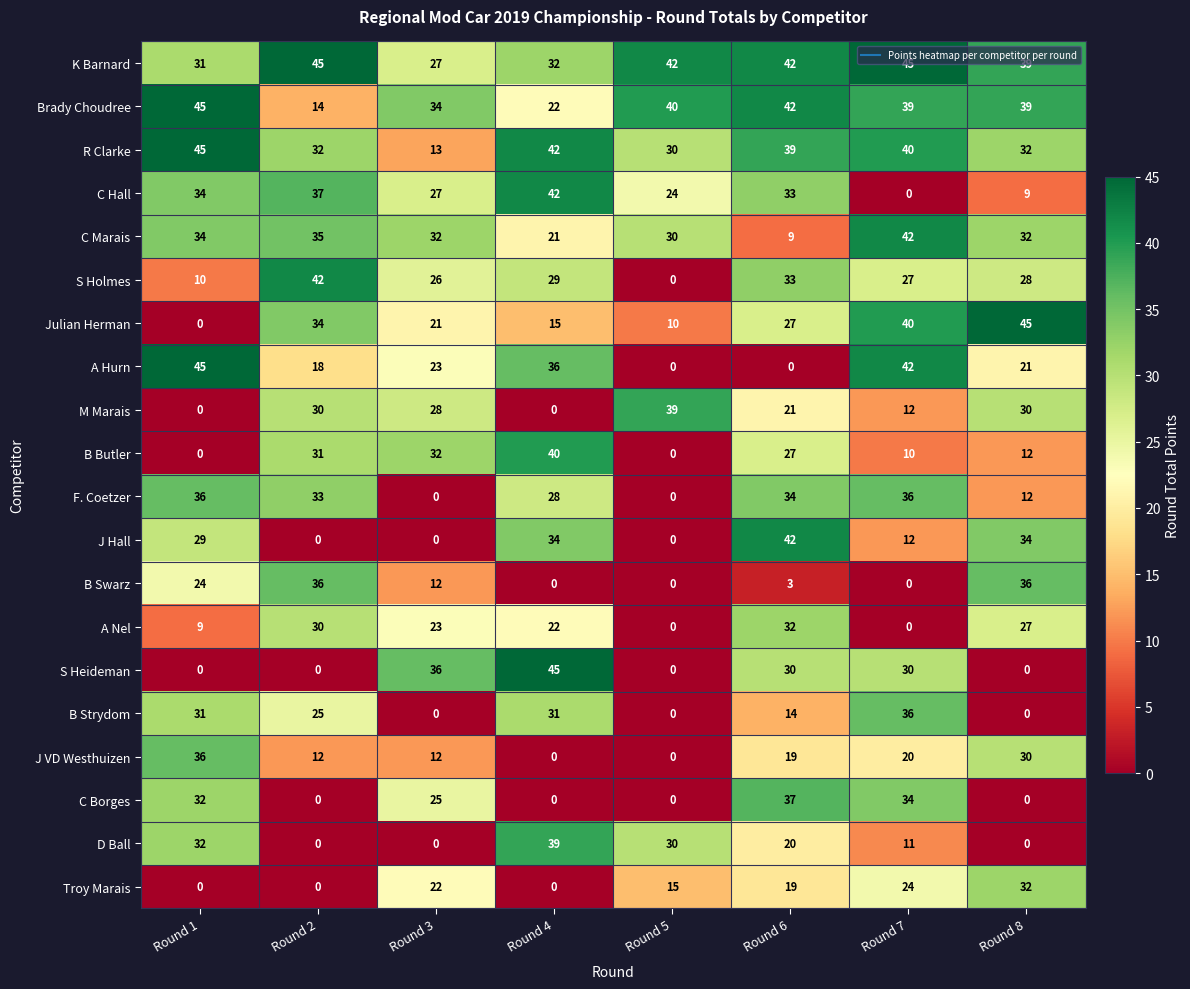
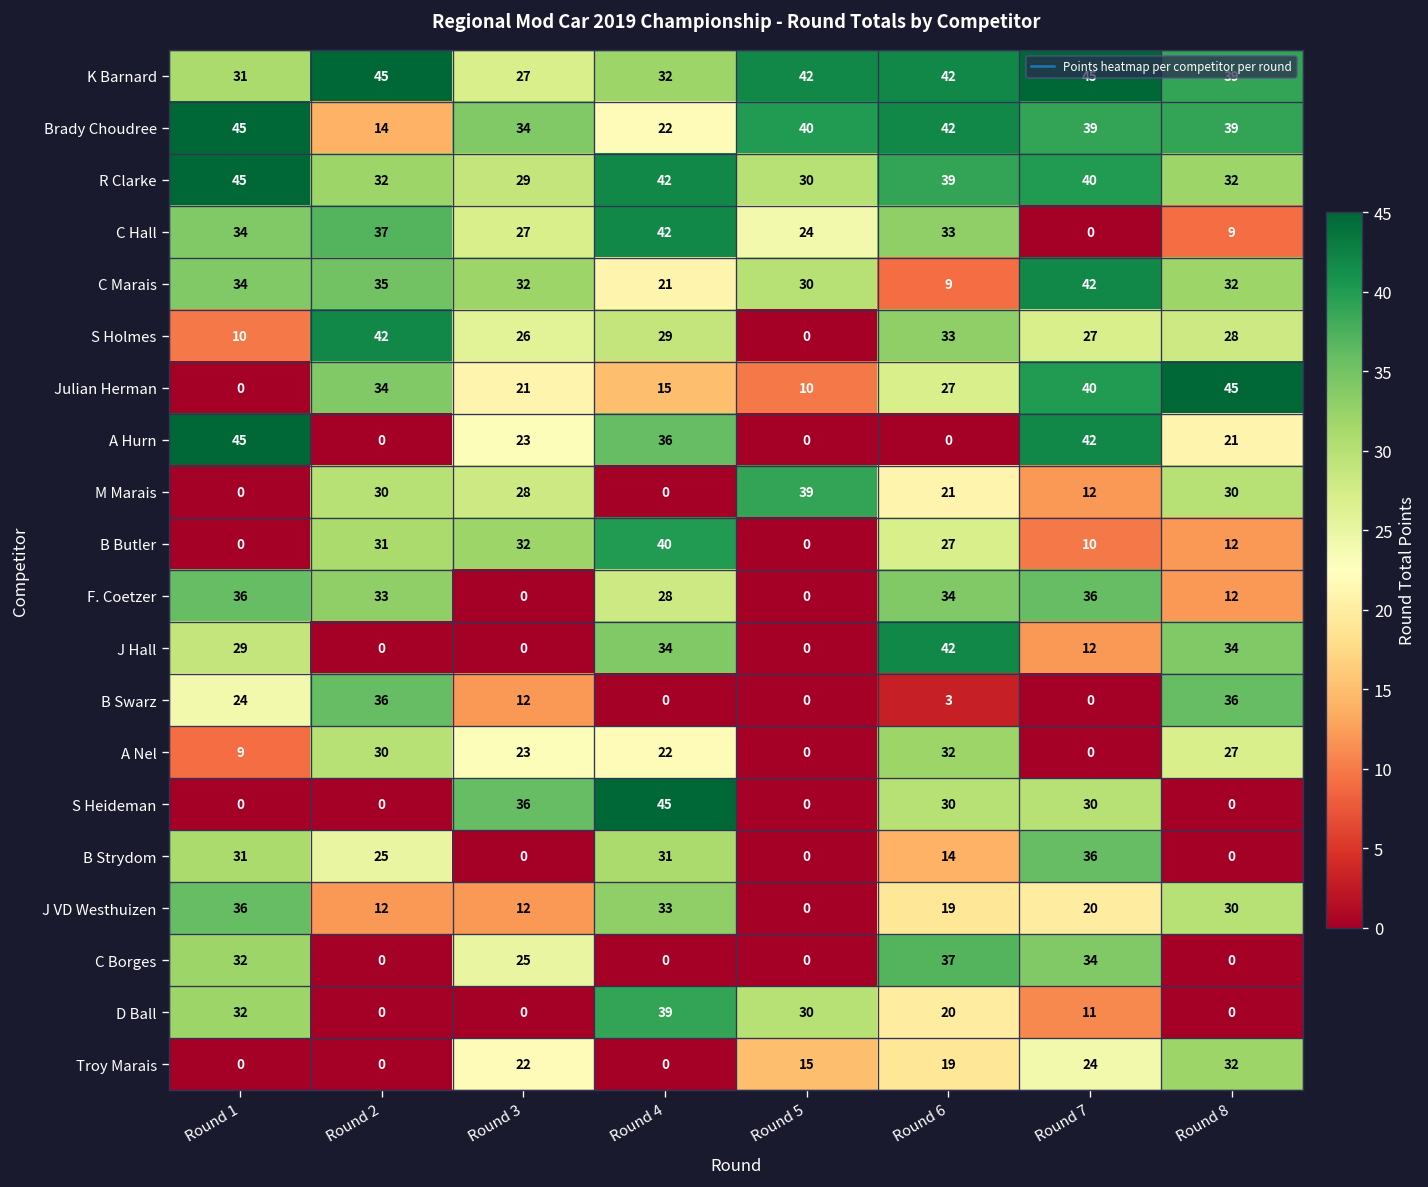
R Clarke, Round 3: 13 -> 29
A Hurn, Round 2: 18 -> 0
J VD Westhuizen, Round 4: 0 -> 33
